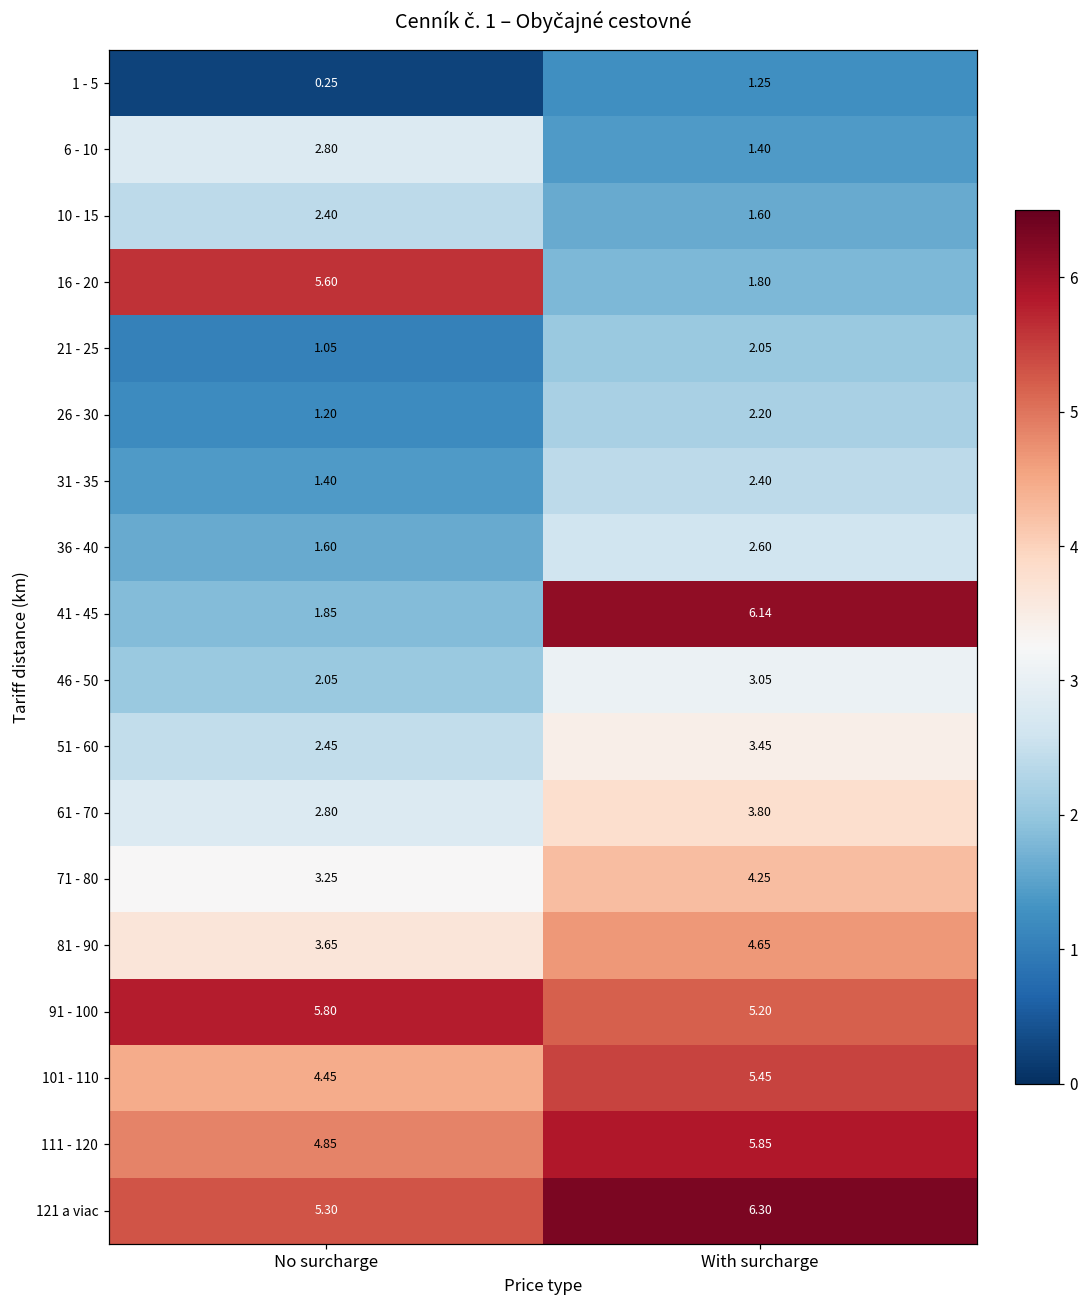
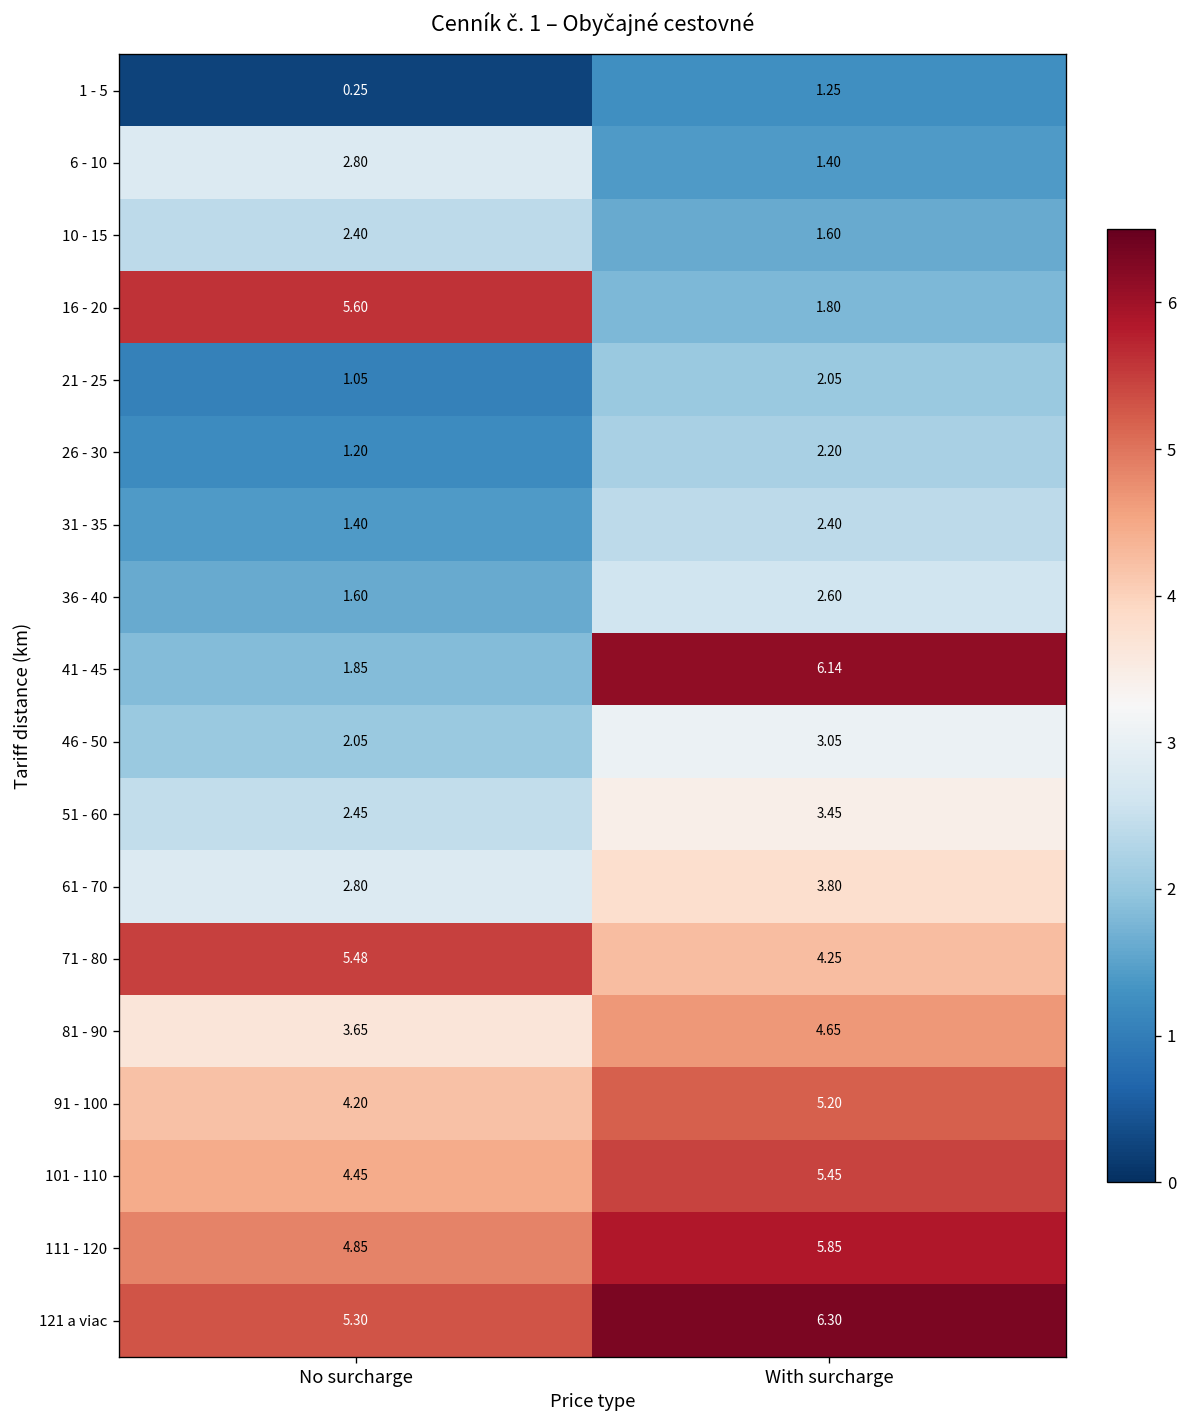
71 - 80, No surcharge: 3.25 -> 5.48
91 - 100, No surcharge: 5.80 -> 4.20
